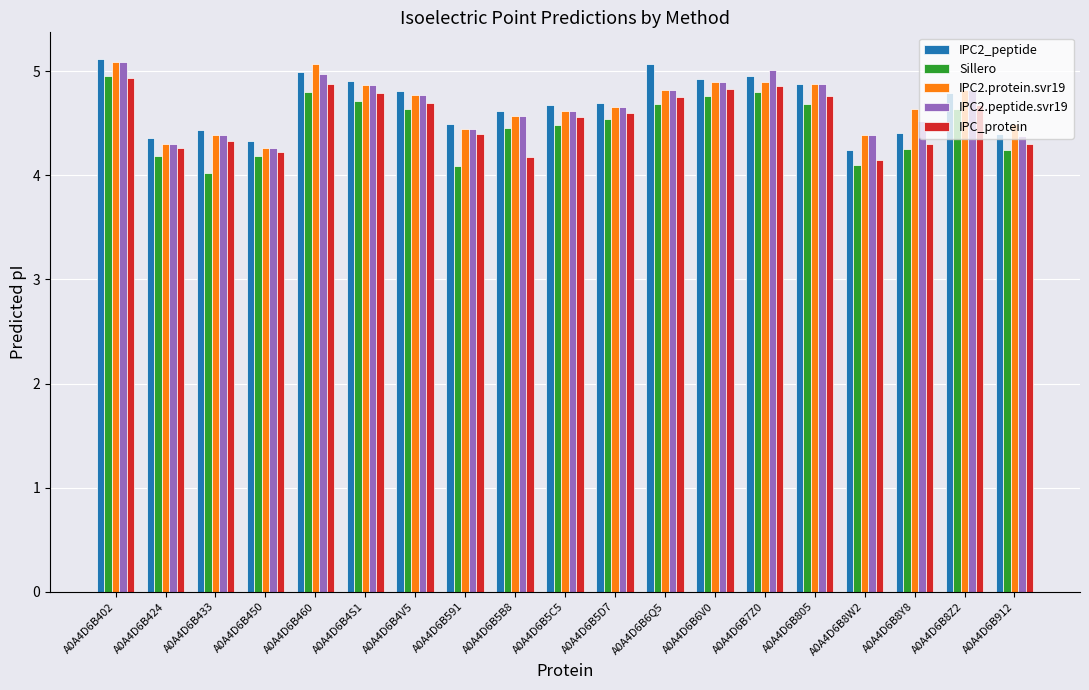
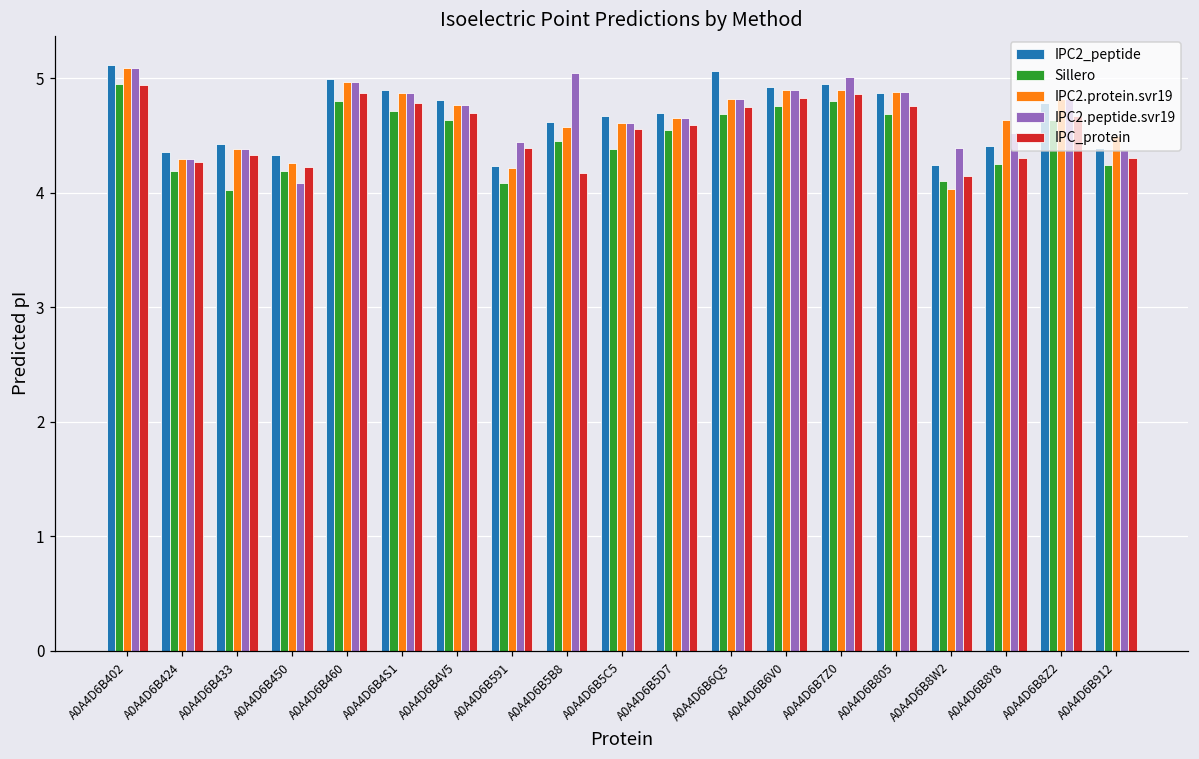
IPC2.peptide.svr19, A0A4D6B450: 4.26 -> 4.09
IPC2.protein.svr19, A0A4D6B460: 5.07 -> 4.97
IPC2_peptide, A0A4D6B591: 4.50 -> 4.24
IPC2.protein.svr19, A0A4D6B591: 4.45 -> 4.22
IPC2.peptide.svr19, A0A4D6B5B8: 4.57 -> 5.05
Sillero, A0A4D6B5C5: 4.48 -> 4.39
IPC2.protein.svr19, A0A4D6B8W2: 4.39 -> 4.03
